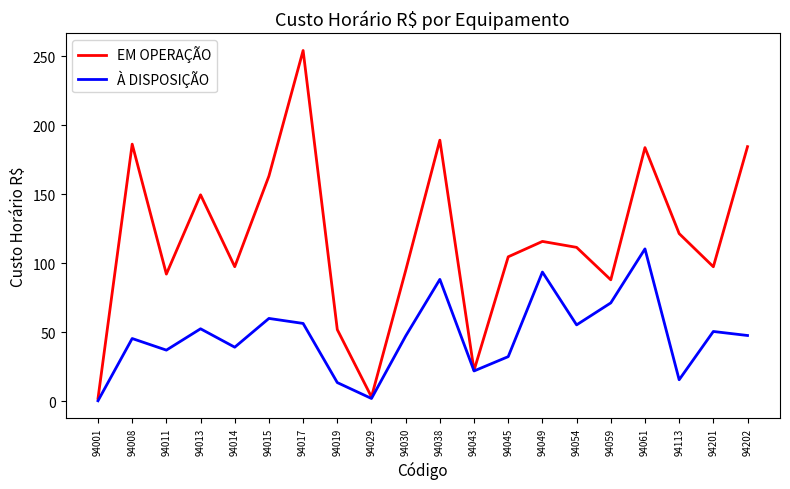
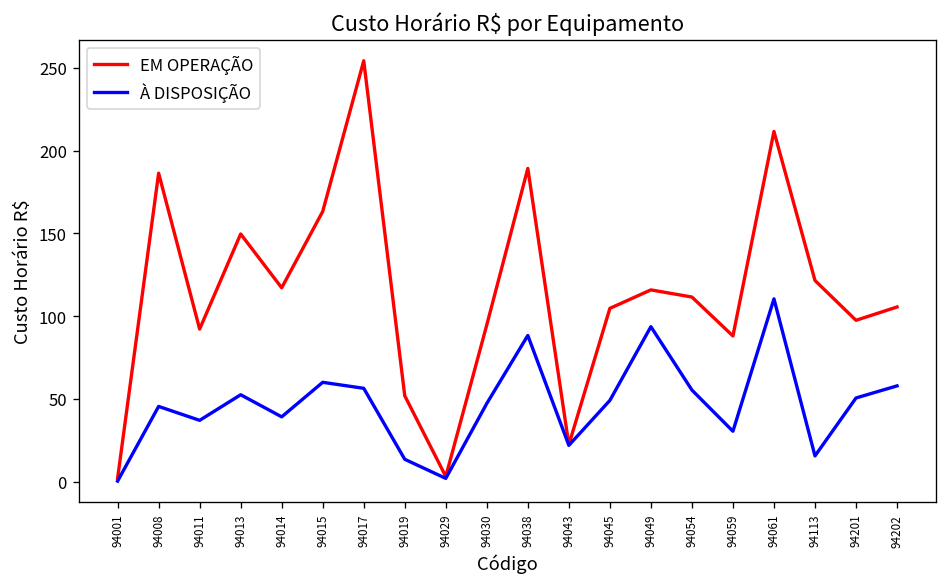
EM OPERAÇÃO, 94014: 98 -> 117
À DISPOSIÇÃO, 94045: 32 -> 49
À DISPOSIÇÃO, 94059: 71 -> 31
EM OPERAÇÃO, 94061: 184 -> 212
EM OPERAÇÃO, 94202: 185 -> 106
À DISPOSIÇÃO, 94202: 48 -> 58
